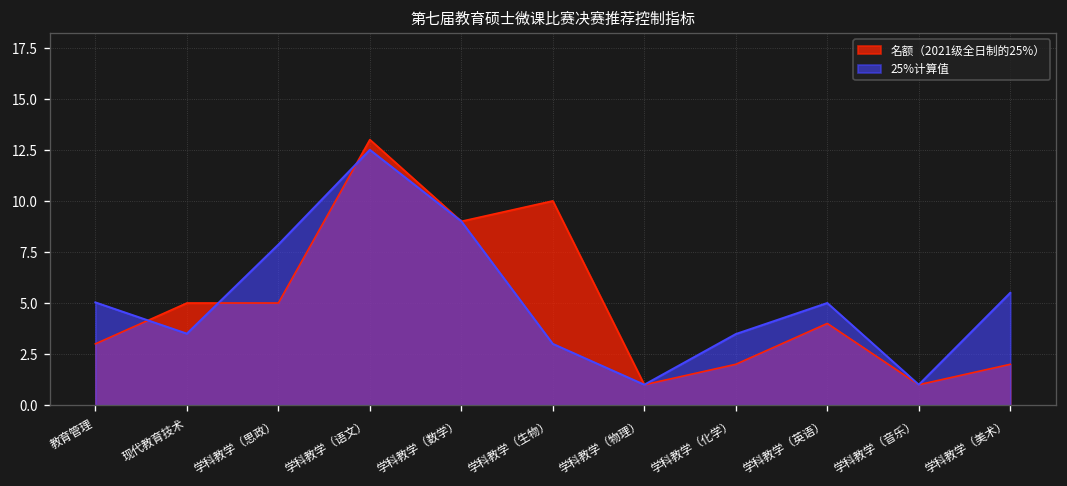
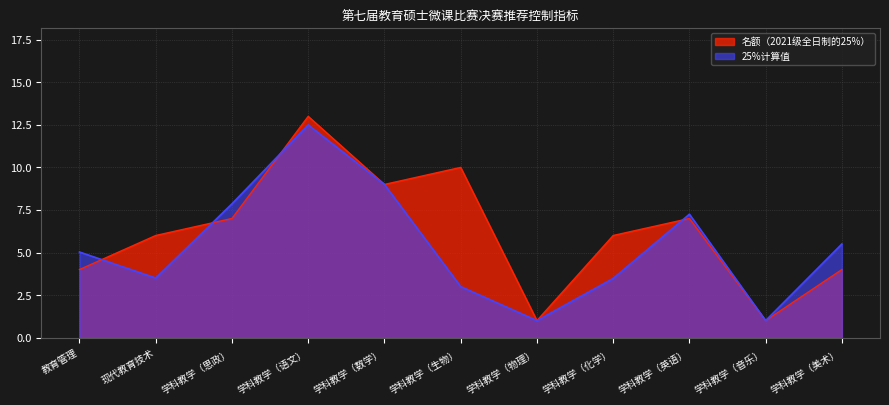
名额（2021级全日制的25%）, 教育管理: 3 -> 4
名额（2021级全日制的25%）, 现代教育技术: 5 -> 6
名额（2021级全日制的25%）, 学科教学（思政）: 5 -> 7
名额（2021级全日制的25%）, 学科教学（化学）: 2 -> 6
名额（2021级全日制的25%）, 学科教学（英语）: 4 -> 7
25%计算值, 学科教学（英语）: 5.0 -> 7.3
名额（2021级全日制的25%）, 学科教学（美术）: 2 -> 4
